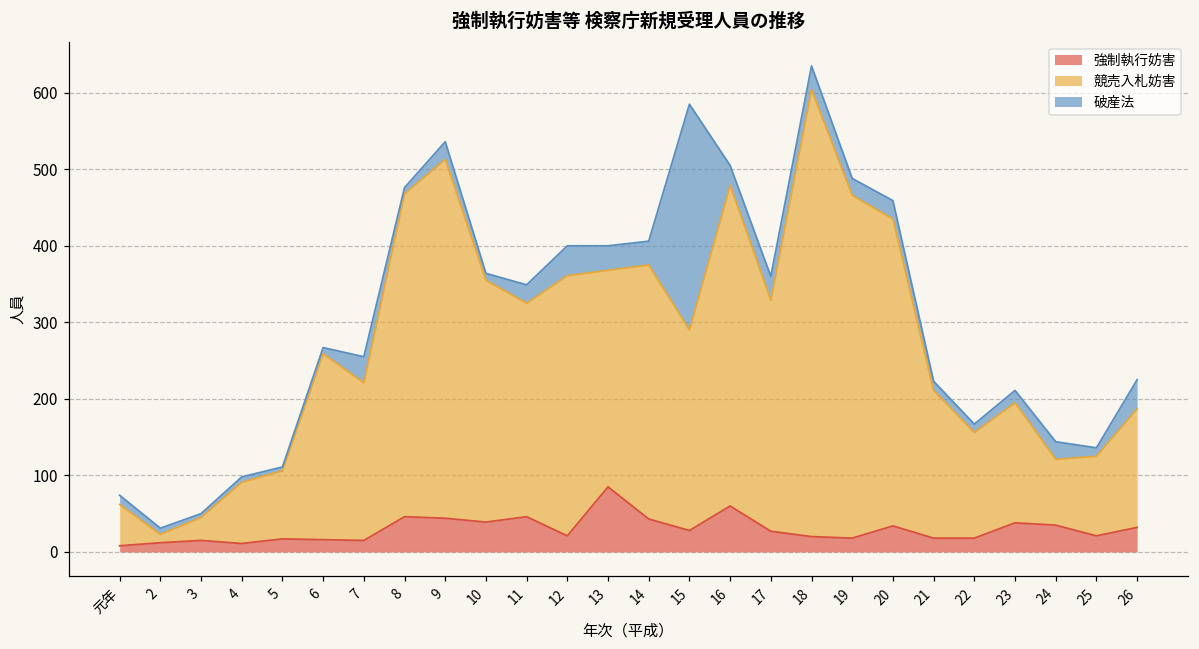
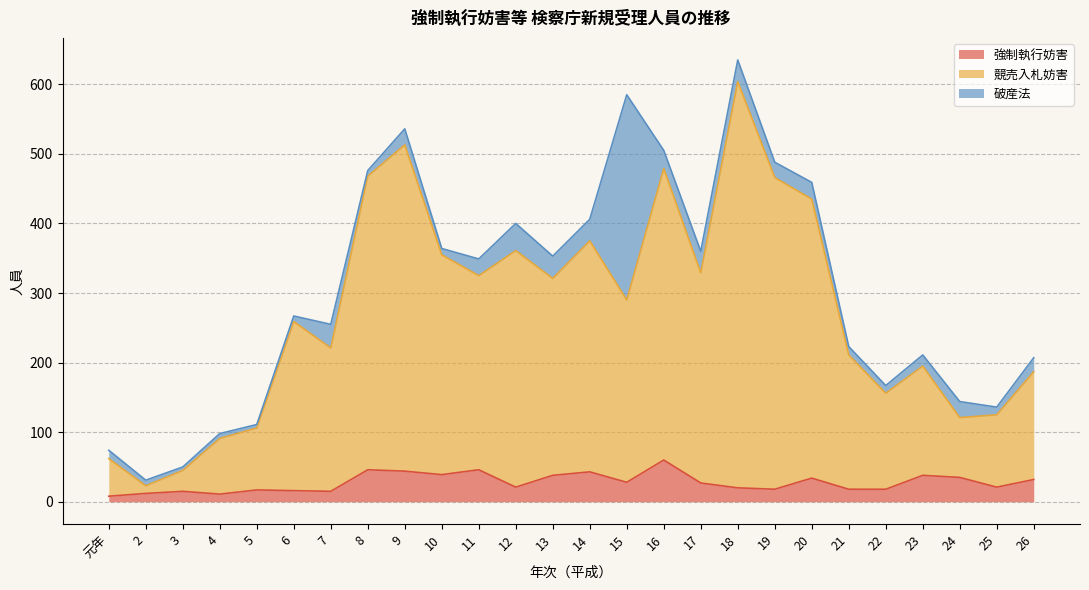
強制執行妨害, 13: 90 -> 40
破産法, 26: 40 -> 20
